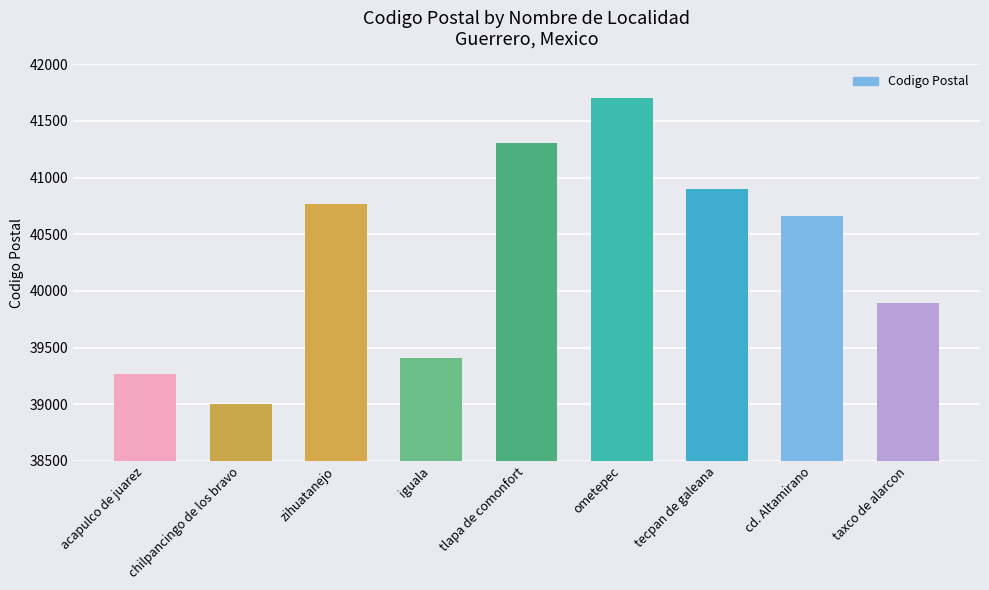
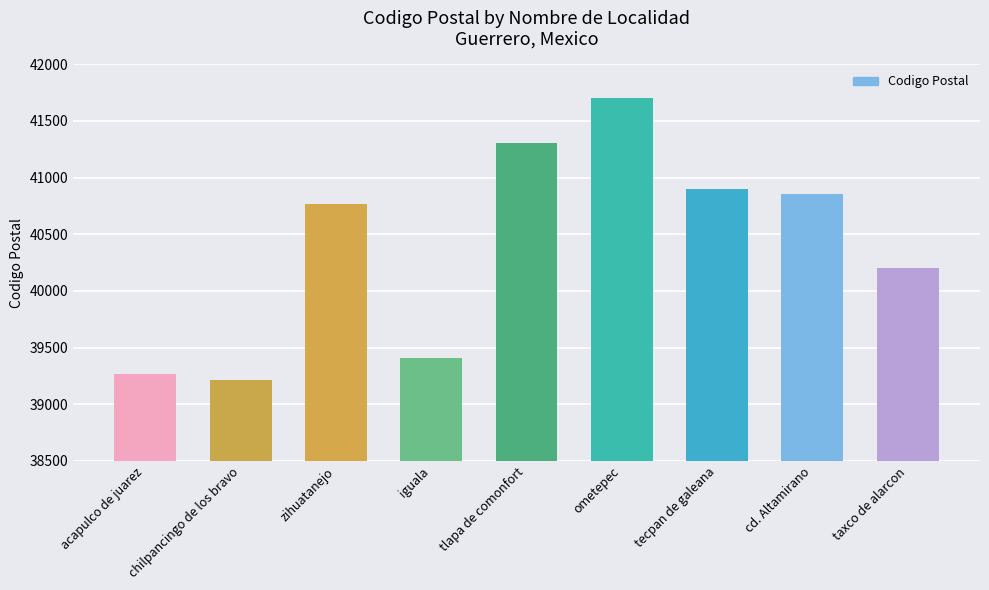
chilpancingo de los bravo: 39000 -> 39210
cd. Altamirano: 40660 -> 40850
taxco de alarcon: 39890 -> 40200
